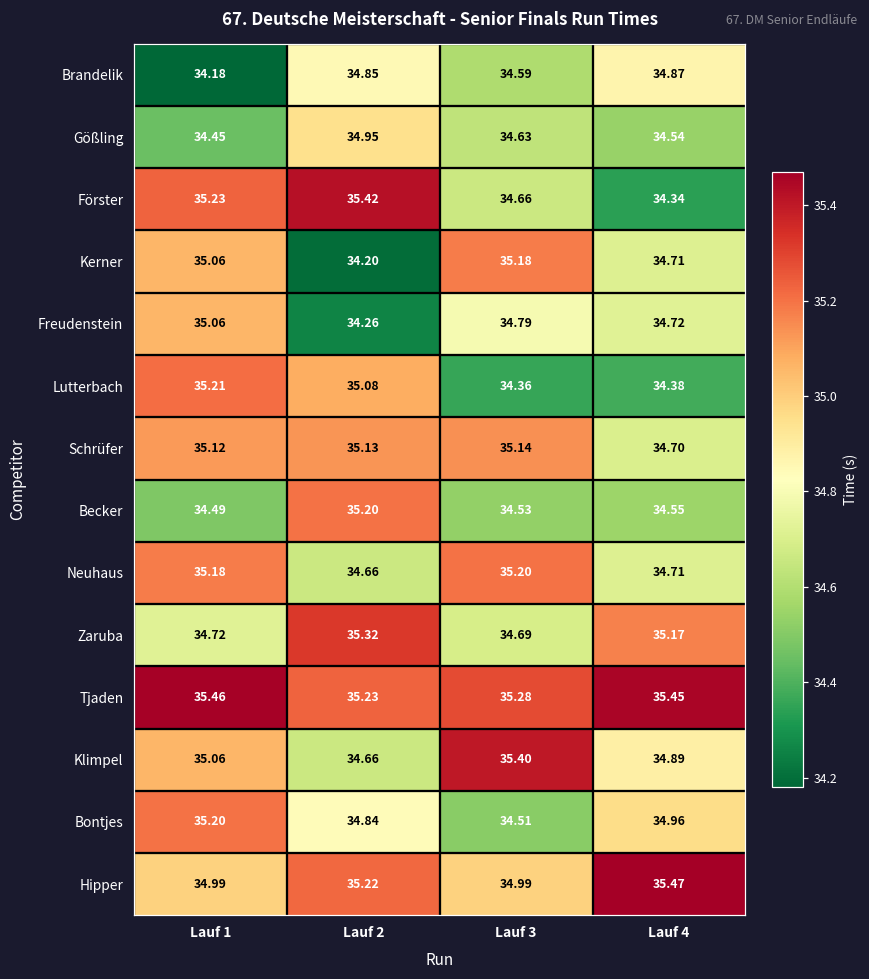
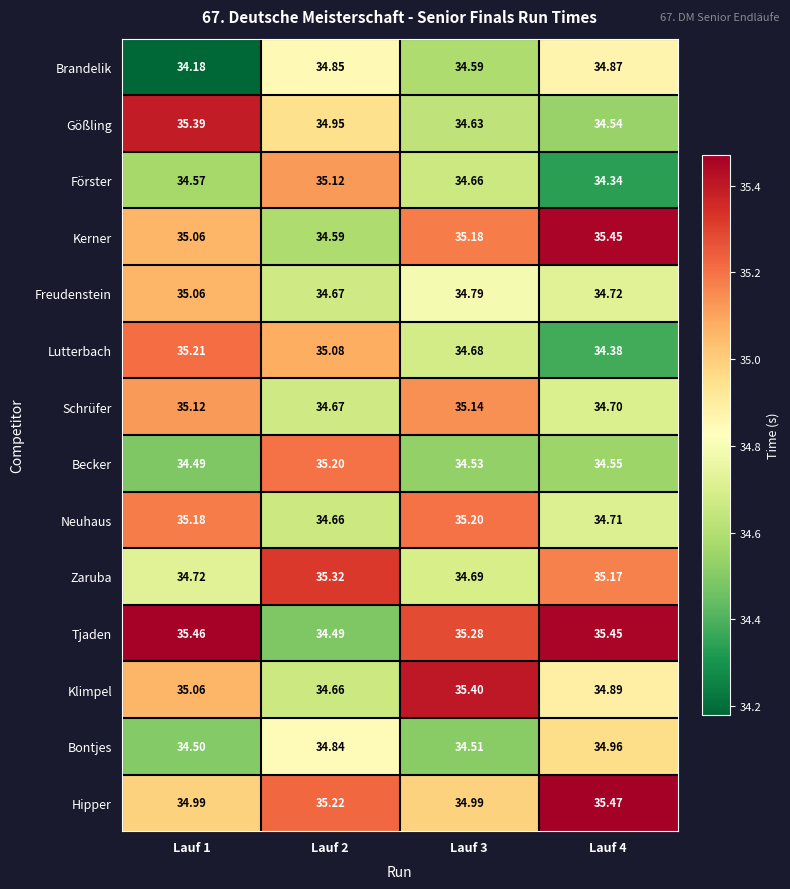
Gößling, Lauf 1: 34.45 -> 35.39
Förster, Lauf 1: 35.23 -> 34.57
Förster, Lauf 2: 35.42 -> 35.12
Kerner, Lauf 2: 34.20 -> 34.59
Kerner, Lauf 4: 34.71 -> 35.45
Freudenstein, Lauf 2: 34.26 -> 34.67
Lutterbach, Lauf 3: 34.36 -> 34.68
Schrüfer, Lauf 2: 35.13 -> 34.67
Tjaden, Lauf 2: 35.23 -> 34.49
Bontjes, Lauf 1: 35.20 -> 34.50
